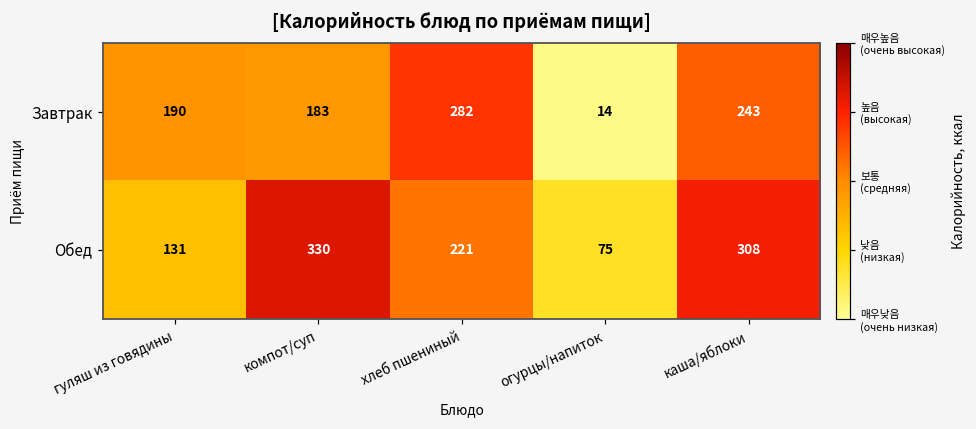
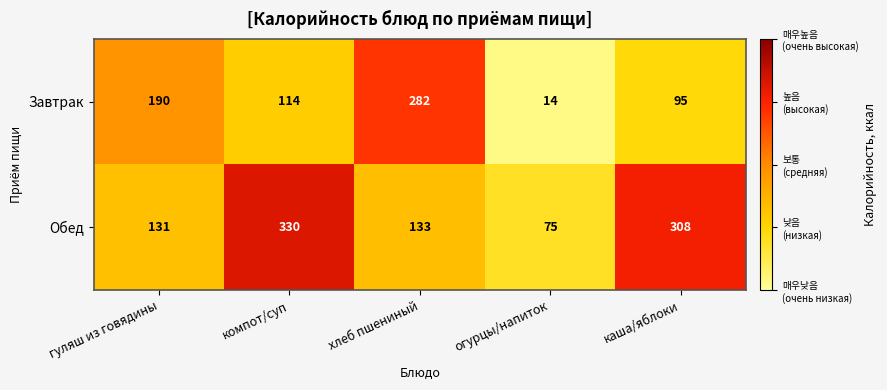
Завтрак, компот/суп: 183 -> 114
Завтрак, каша/яблоки: 243 -> 95
Обед, хлеб пшениный: 221 -> 133
